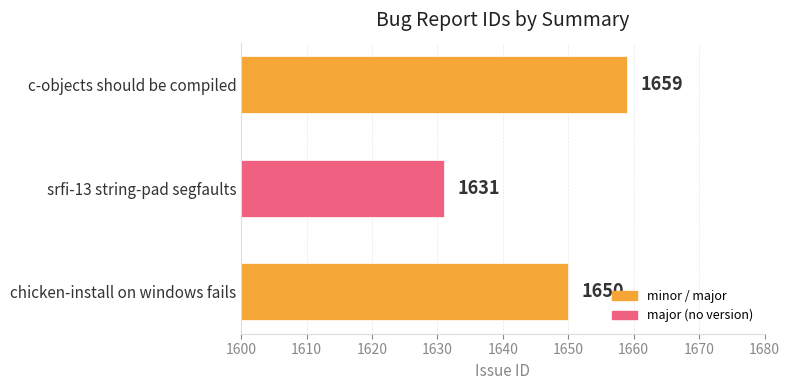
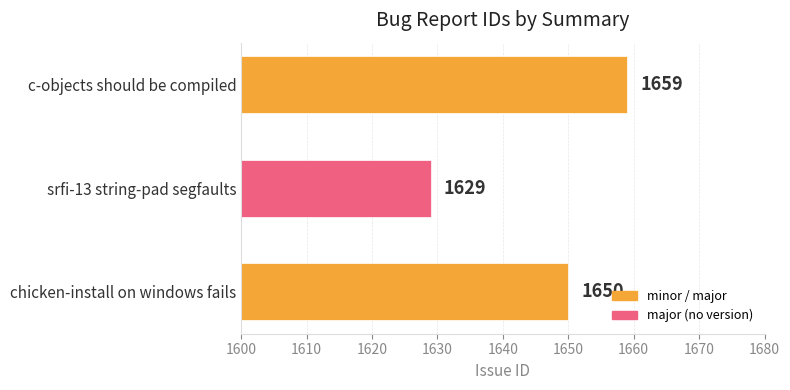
srfi-13 string-pad segfaults: 1631 -> 1629
